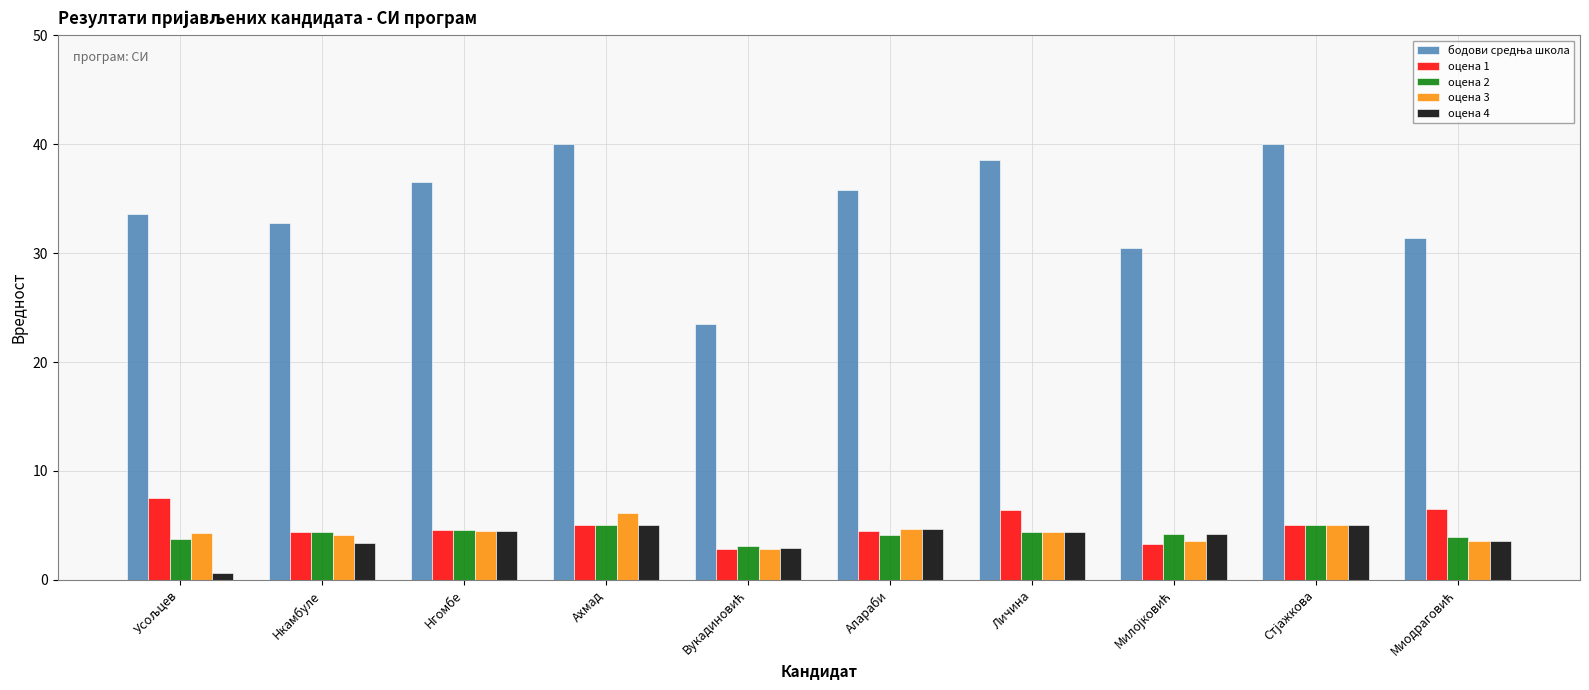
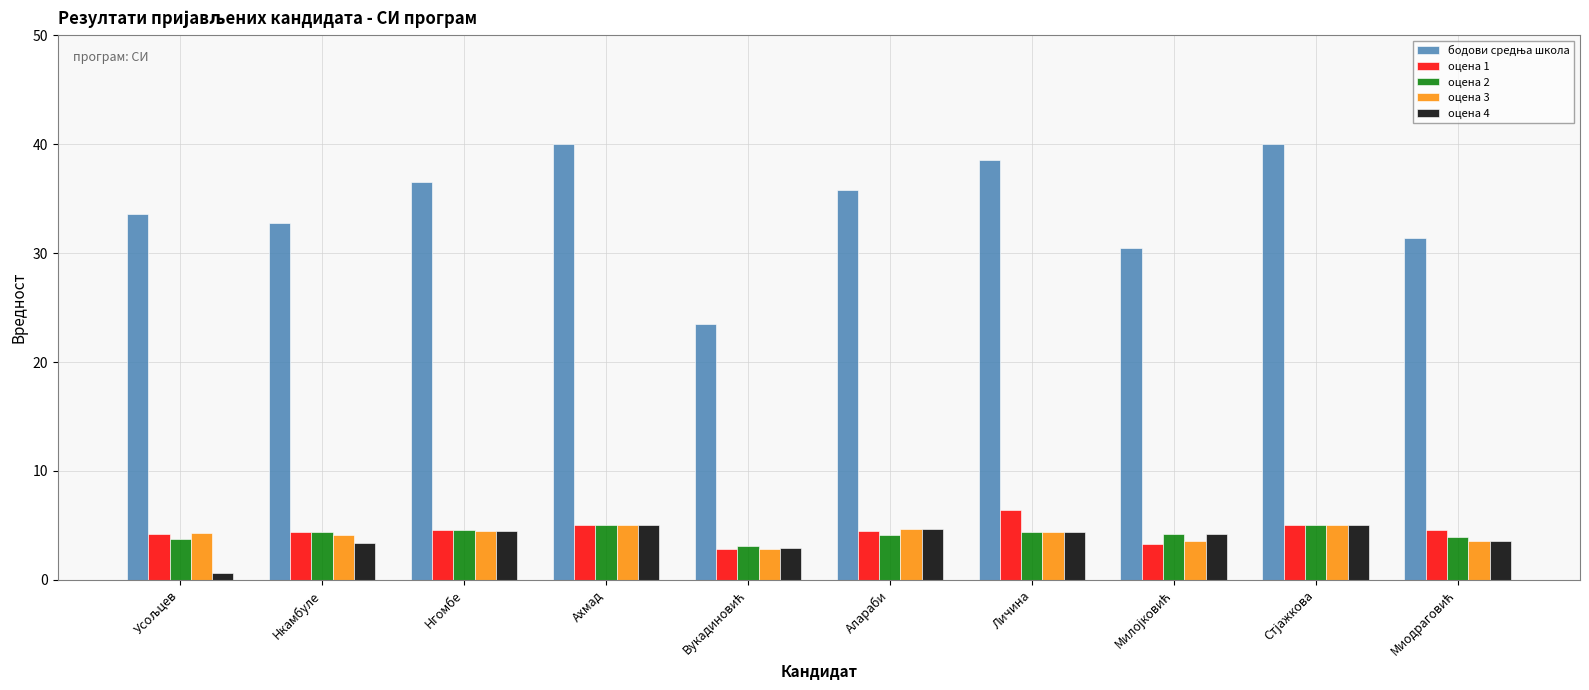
оцена 1, Усољцев: 7.5 -> 4.2
оцена 3, Ахмад: 6.1 -> 5.0
оцена 1, Миодраговић: 6.5 -> 4.6
